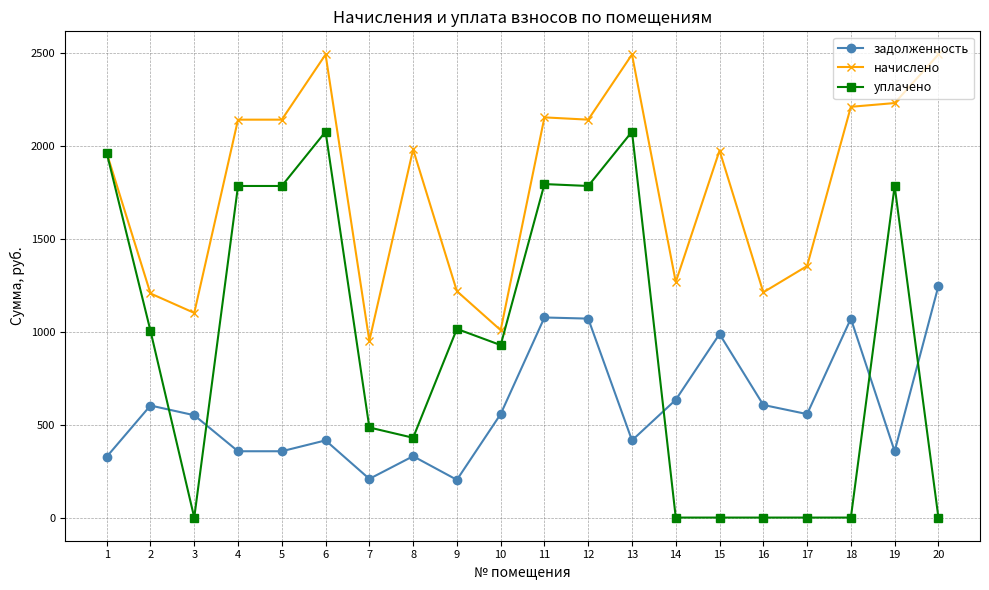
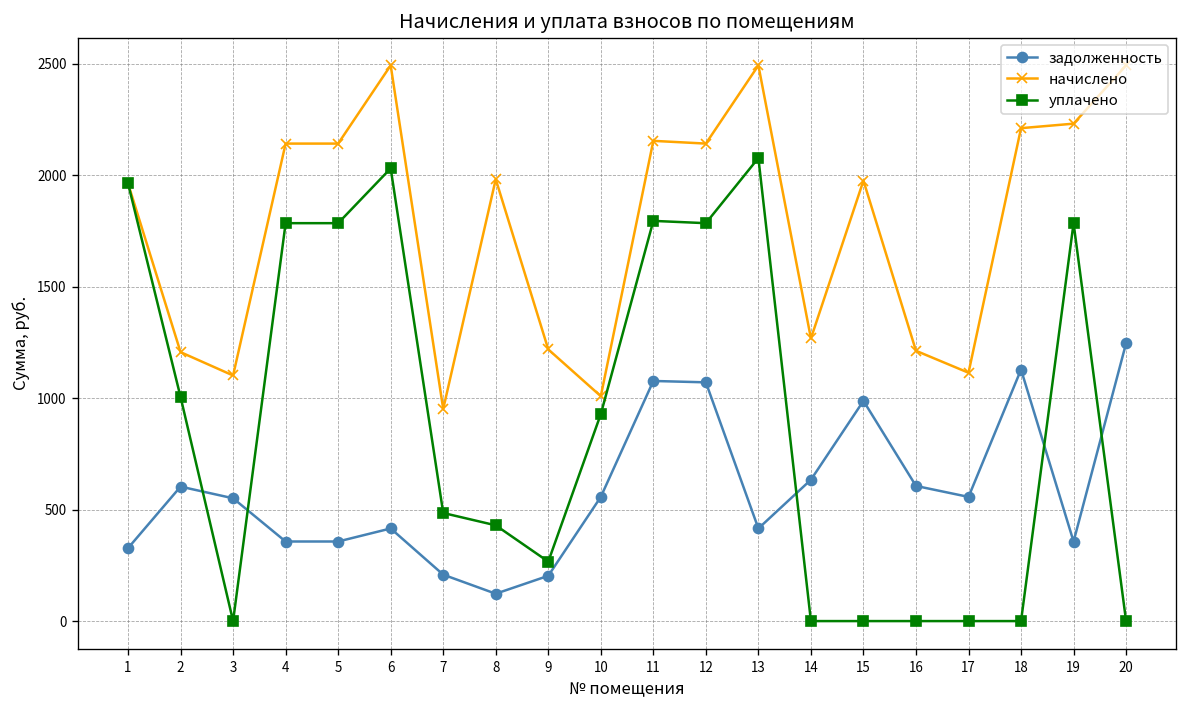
уплачено, 6: 2080 -> 2030
задолженность, 8: 330 -> 120
уплачено, 9: 1020 -> 270
начислено, 17: 1350 -> 1110
задолженность, 18: 1070 -> 1130
